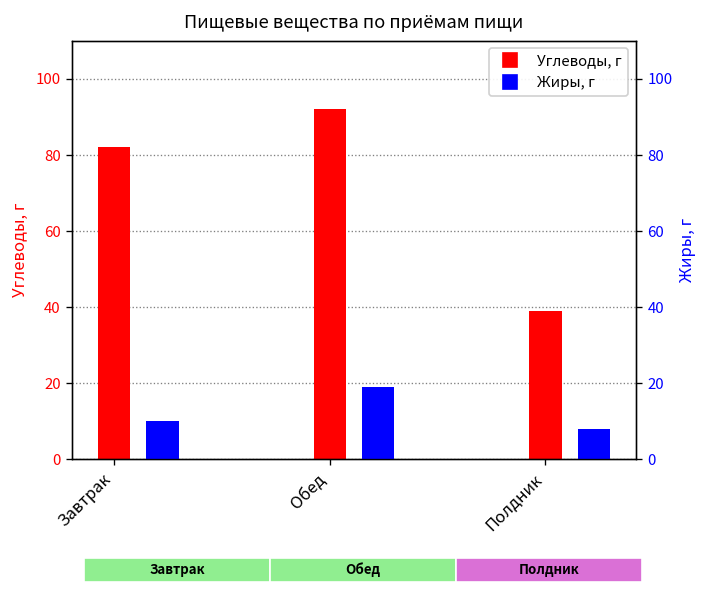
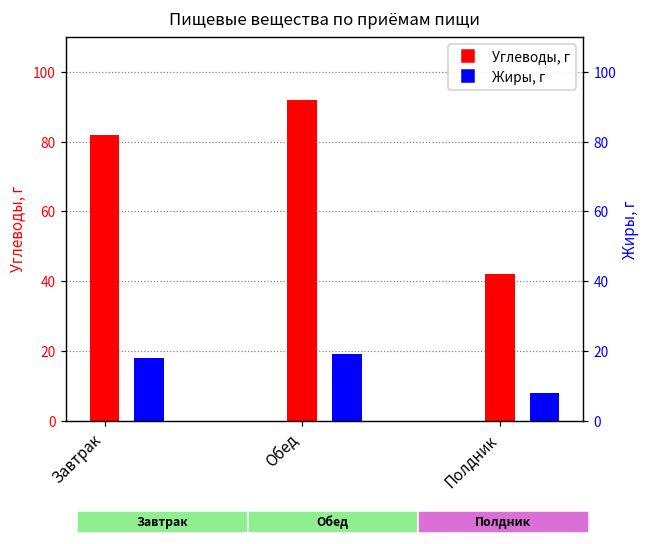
Углеводы, г, Полдник: 39 -> 42
Жиры, г, Завтрак: 10 -> 18
